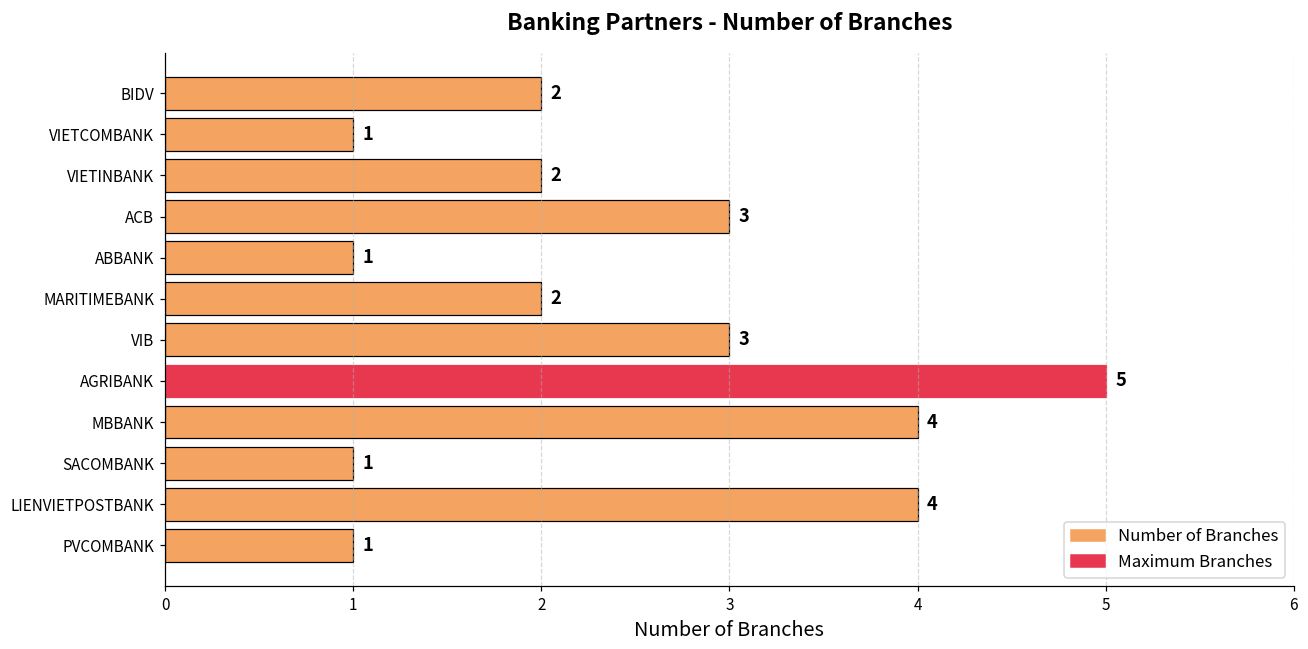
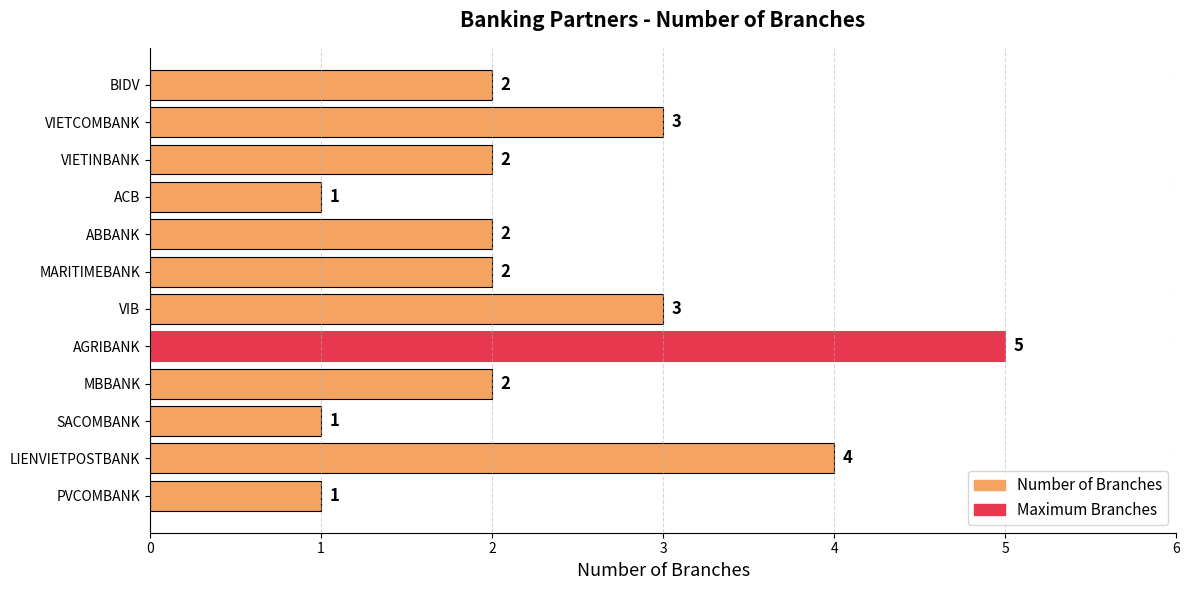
VIETCOMBANK: 1 -> 3
ACB: 3 -> 1
ABBANK: 1 -> 2
MBBANK: 4 -> 2
